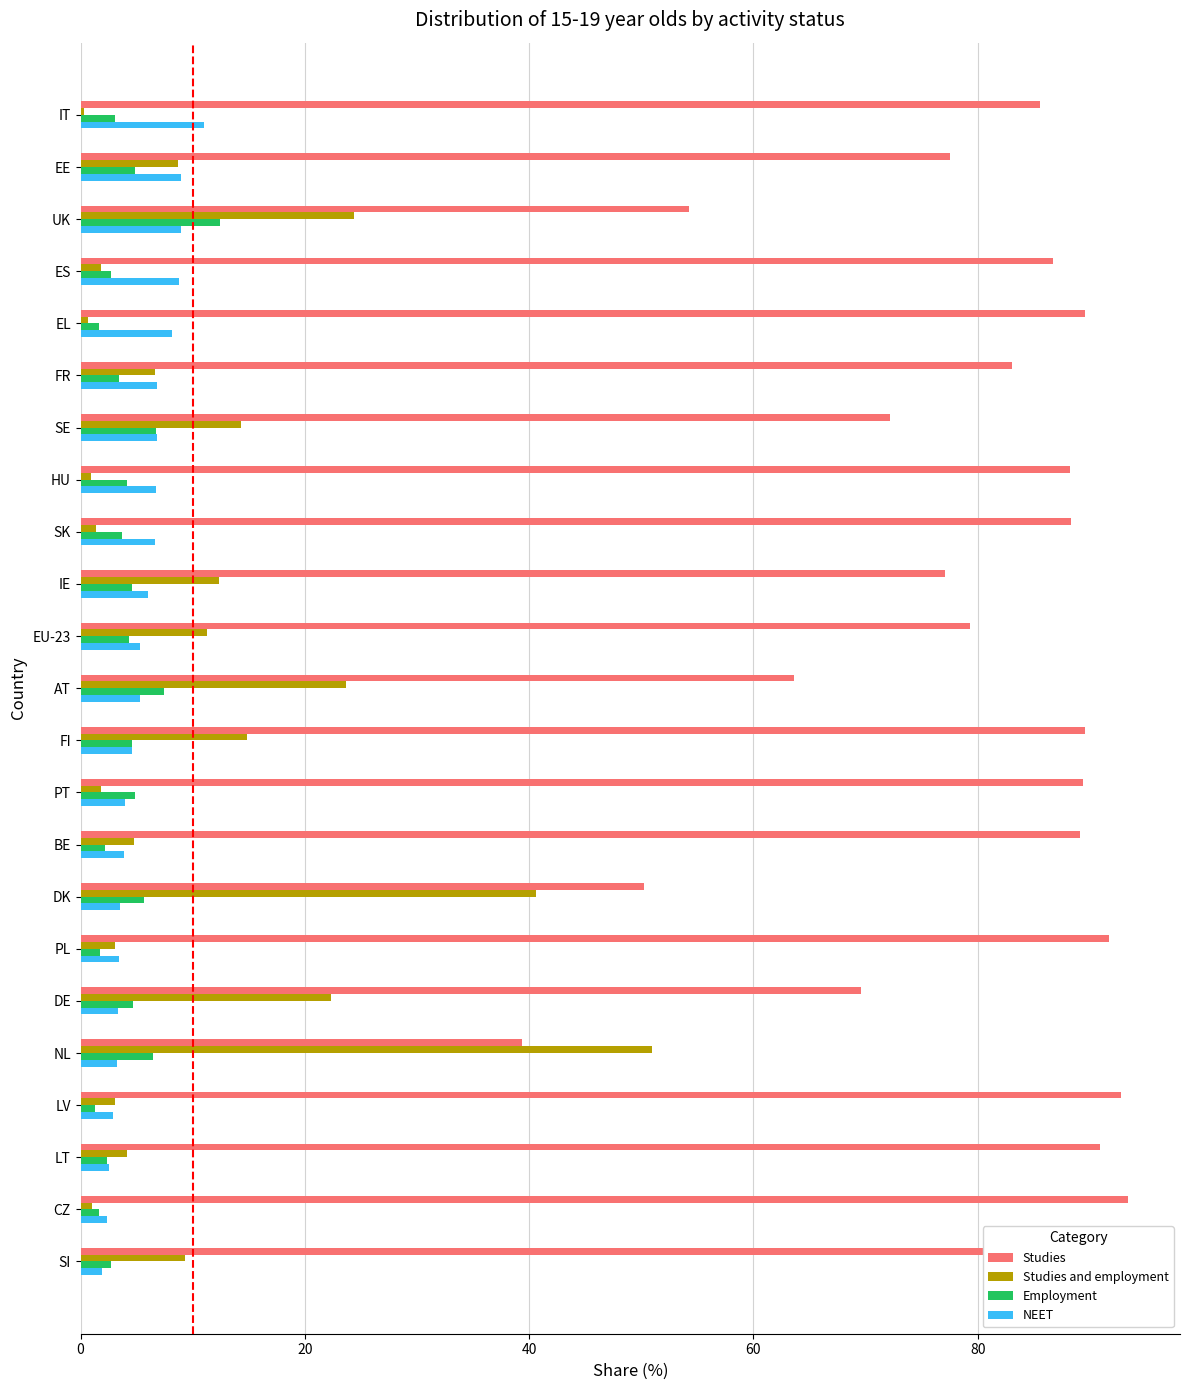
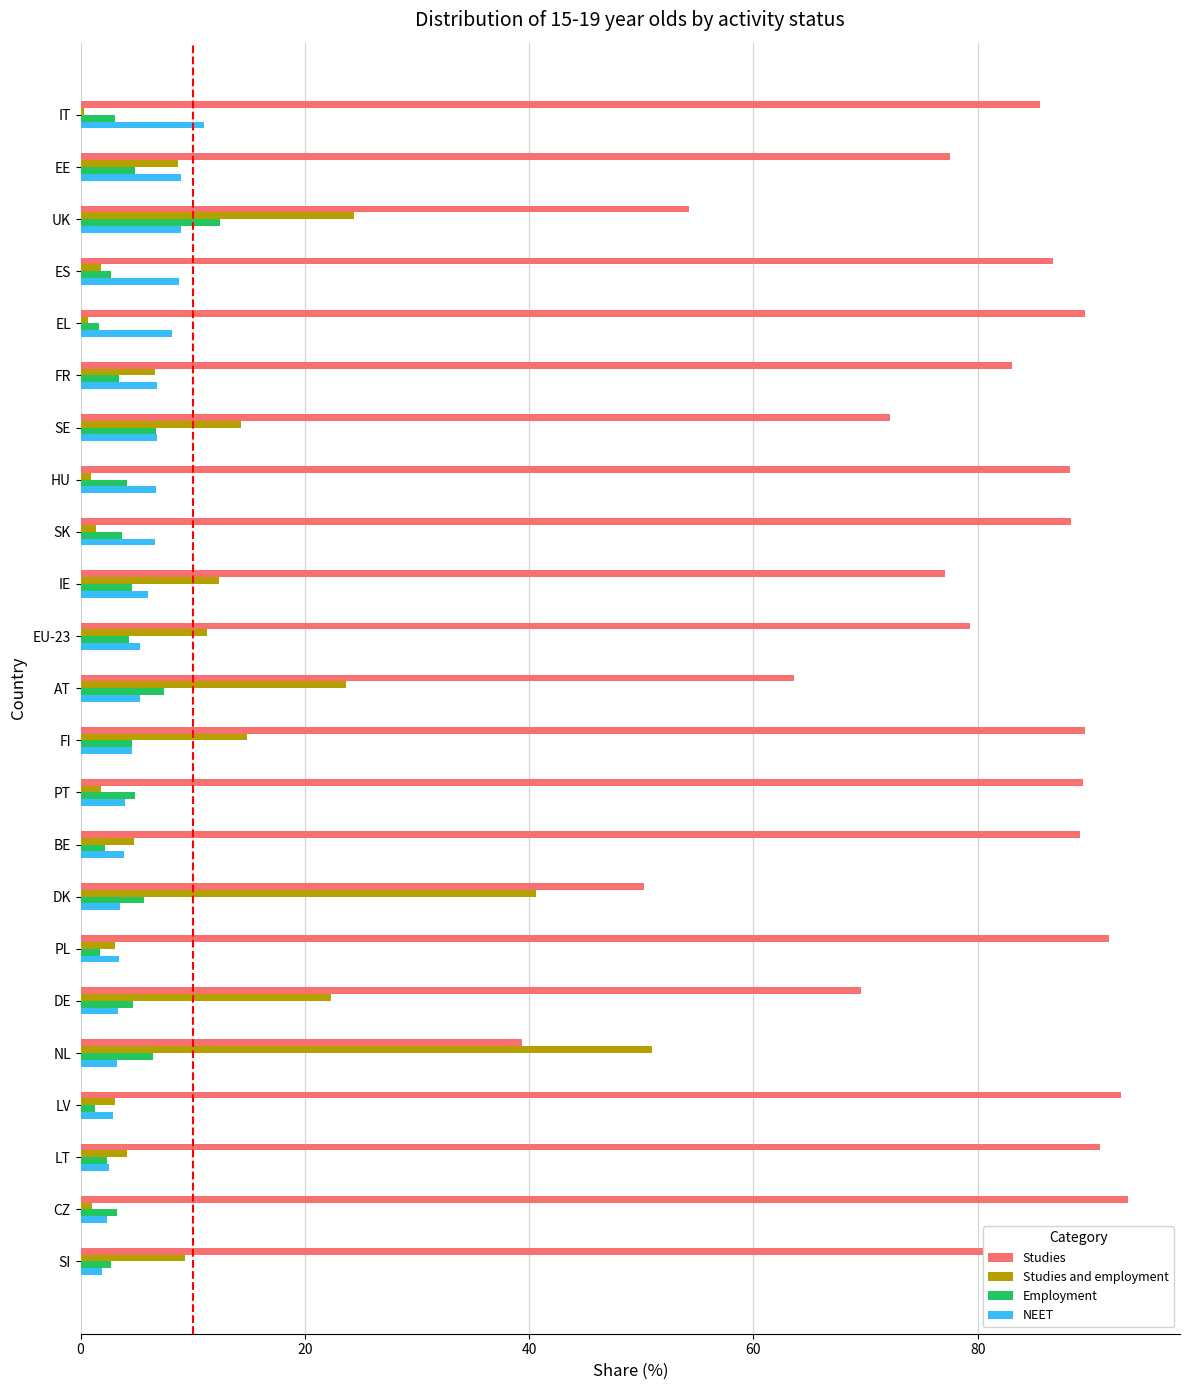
Employment, CZ: 1.7 -> 3.2
